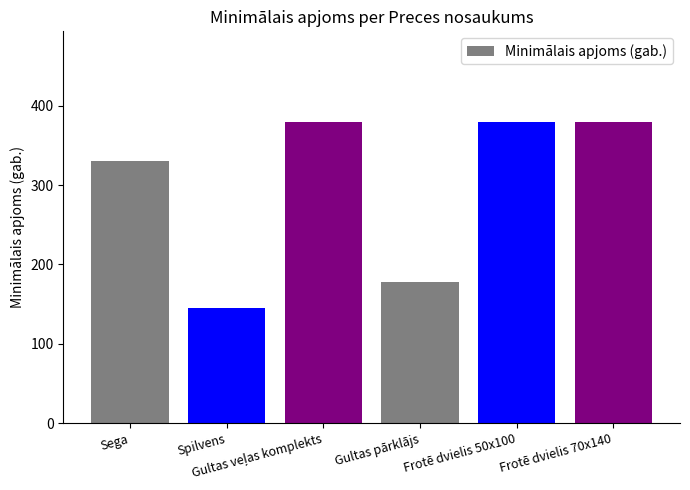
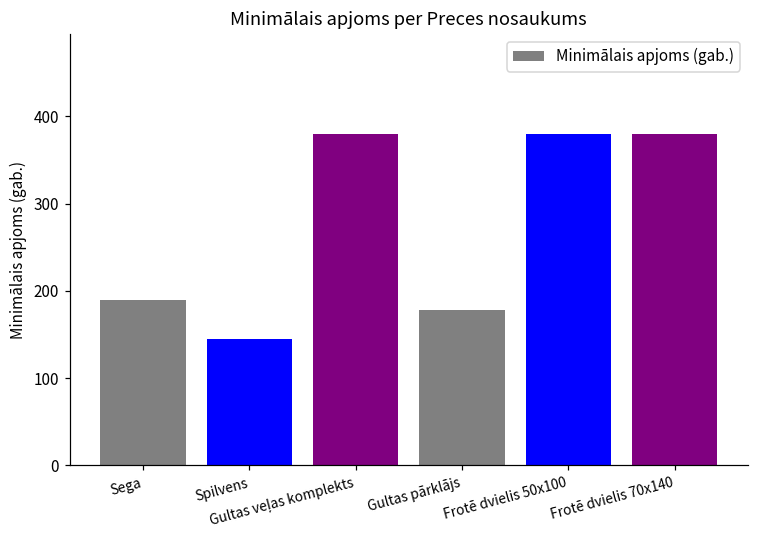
Sega: 330 -> 190
